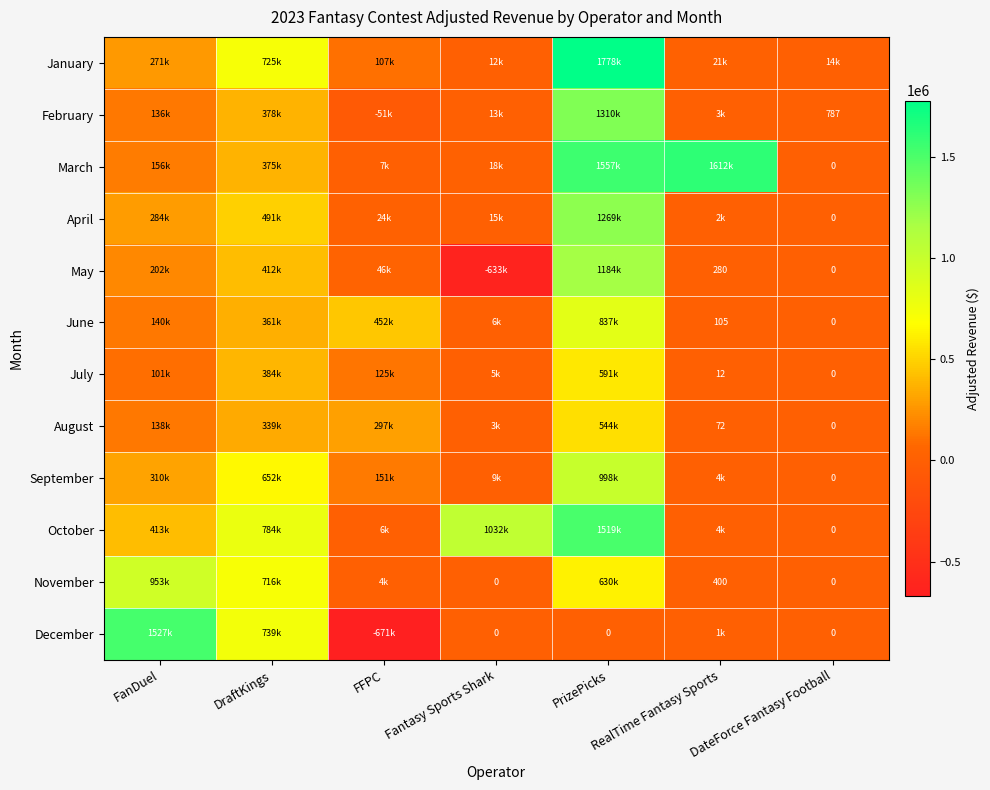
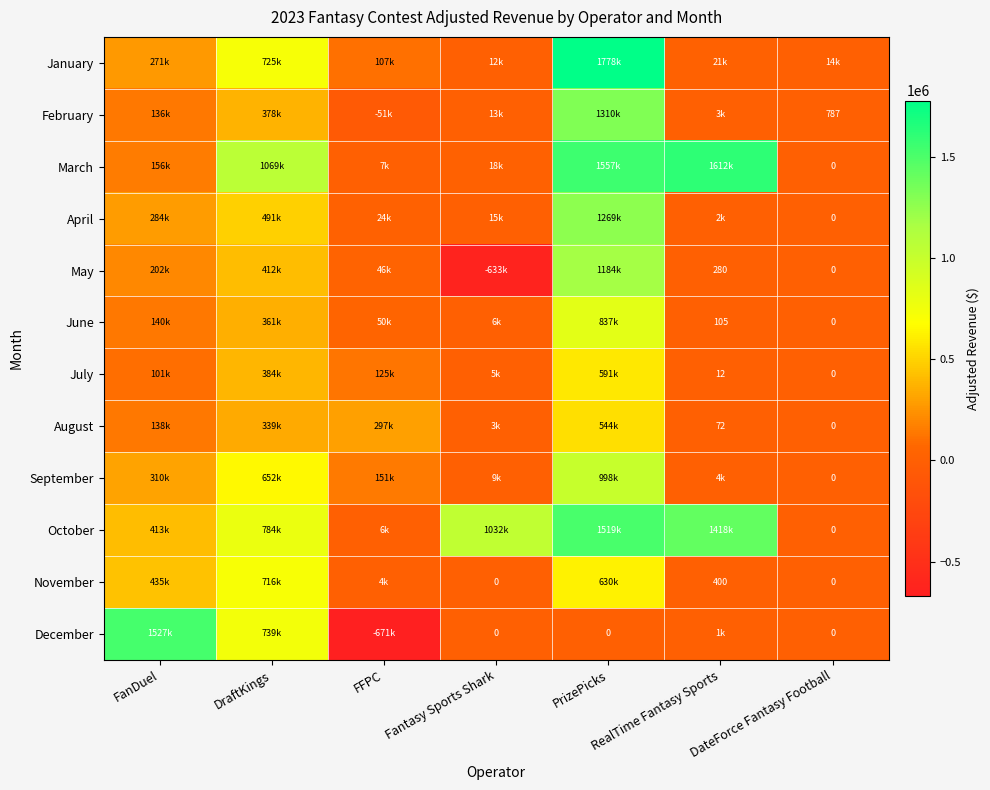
March, DraftKings: 375k -> 1069k
June, FFPC: 452k -> 50k
October, RealTime Fantasy Sports: 4k -> 1418k
November, FanDuel: 953k -> 435k
